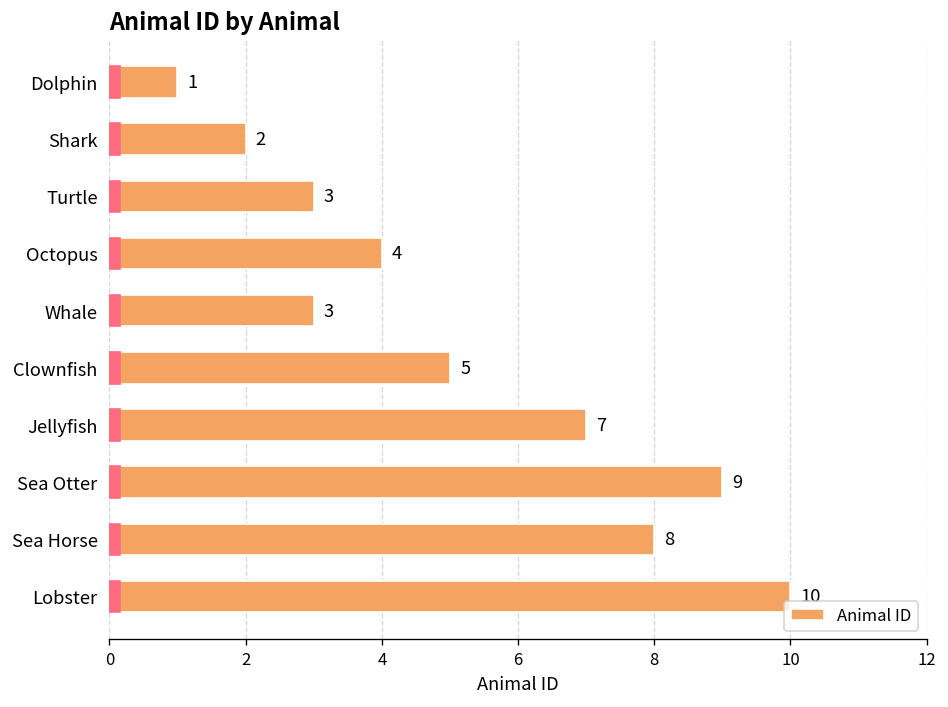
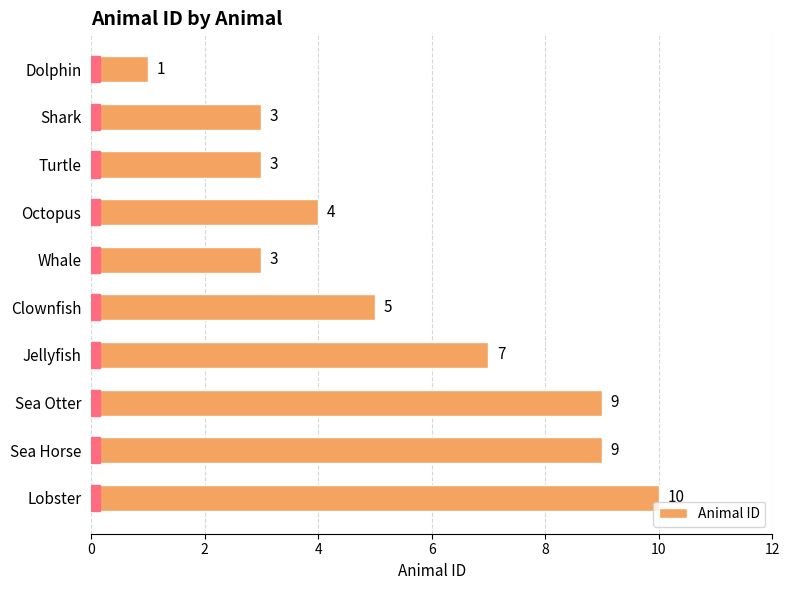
Shark: 2 -> 3
Sea Horse: 8 -> 9
